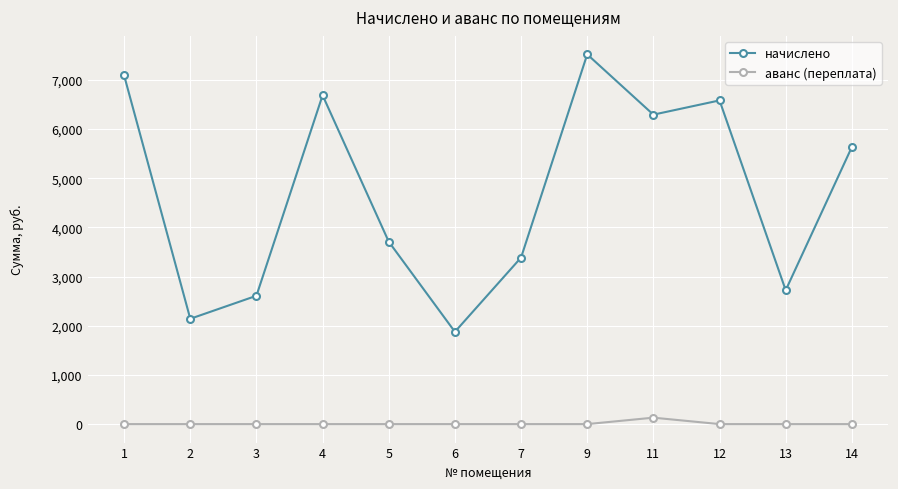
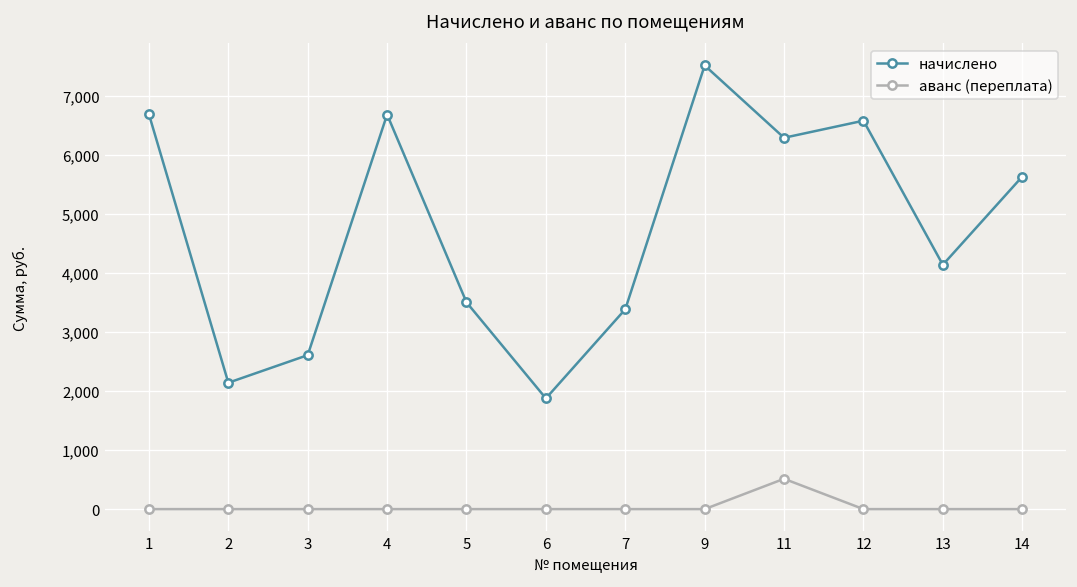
начислено, 1: 7,100 -> 6,700
начислено, 5: 3,700 -> 3,500
аванс (переплата), 11: 100 -> 500
начислено, 13: 2,700 -> 4,100
